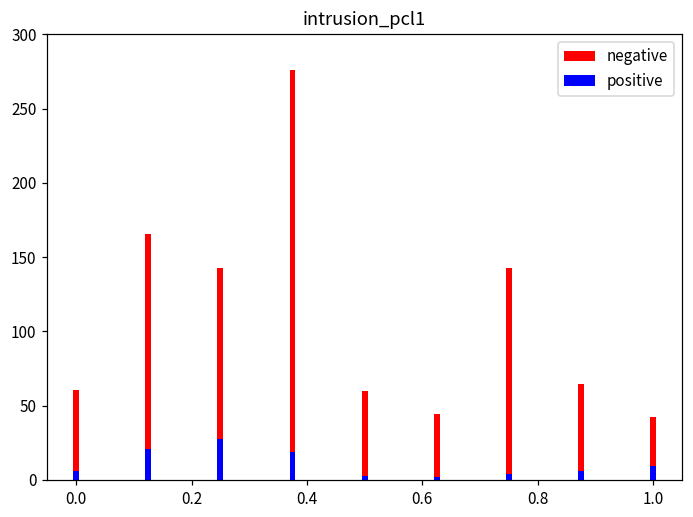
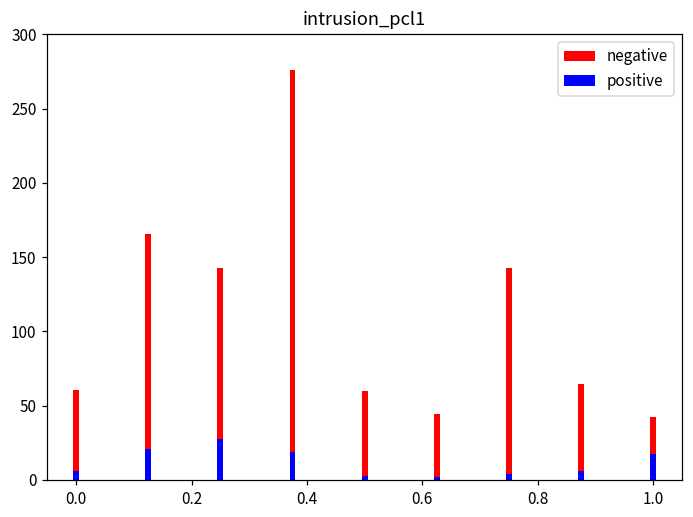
positive, 1.0: 9 -> 18
